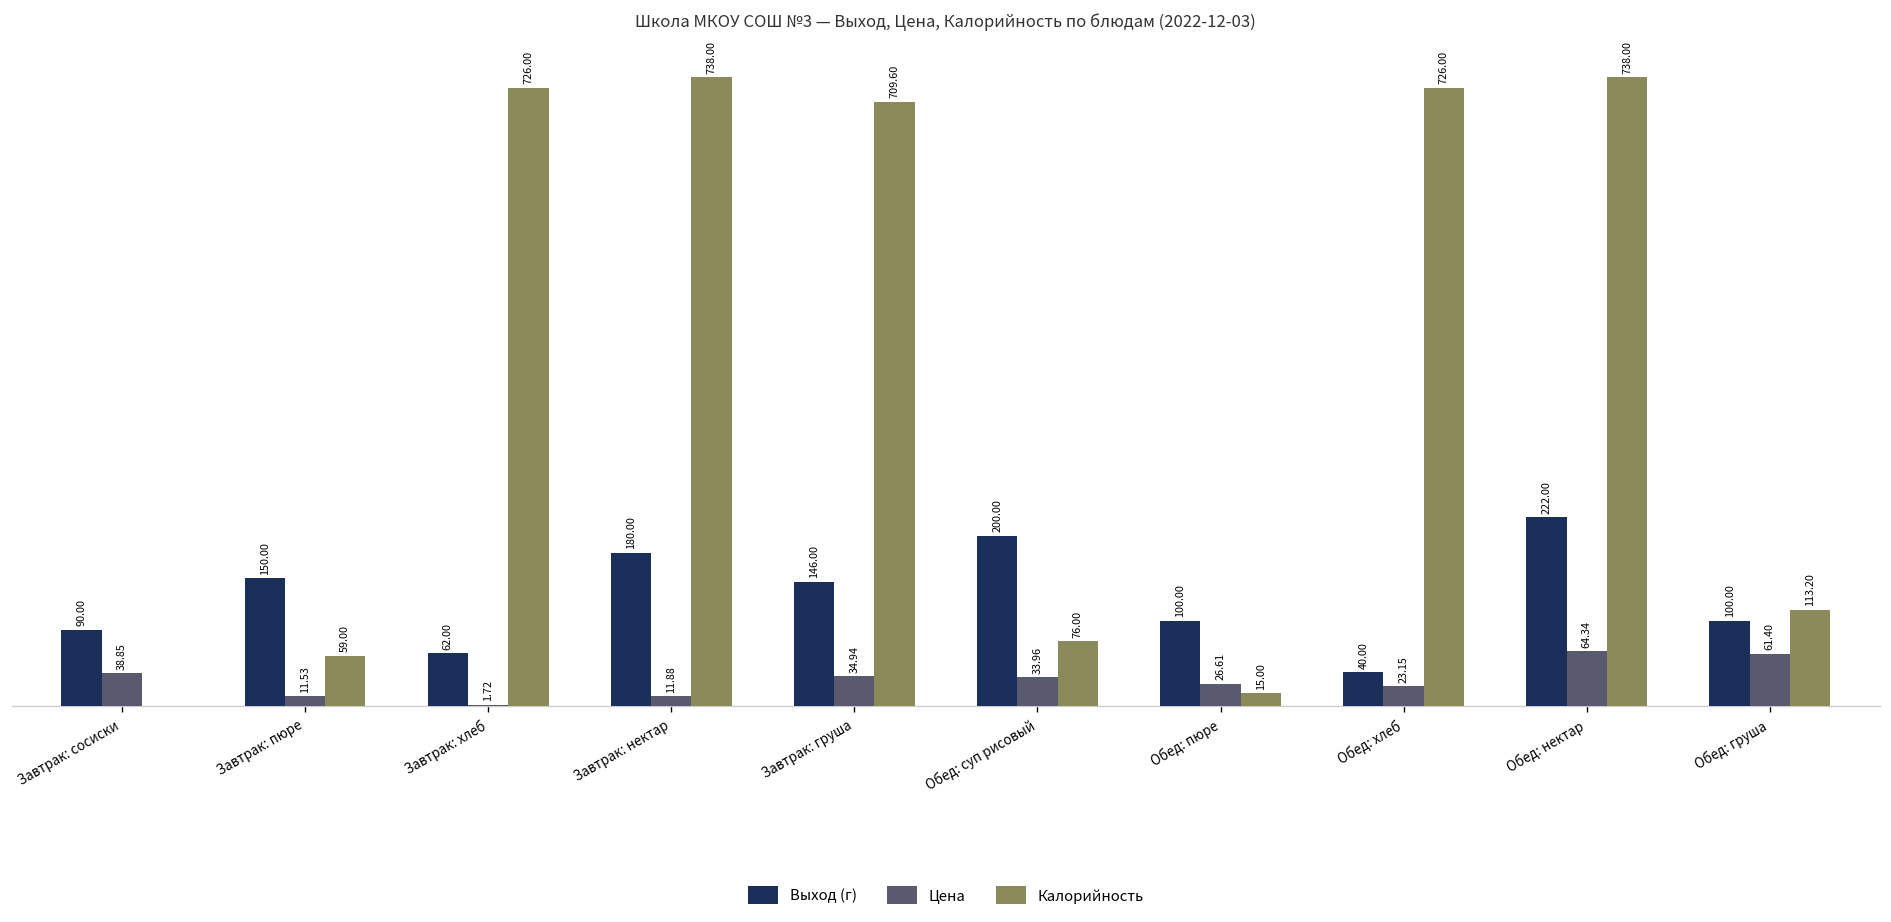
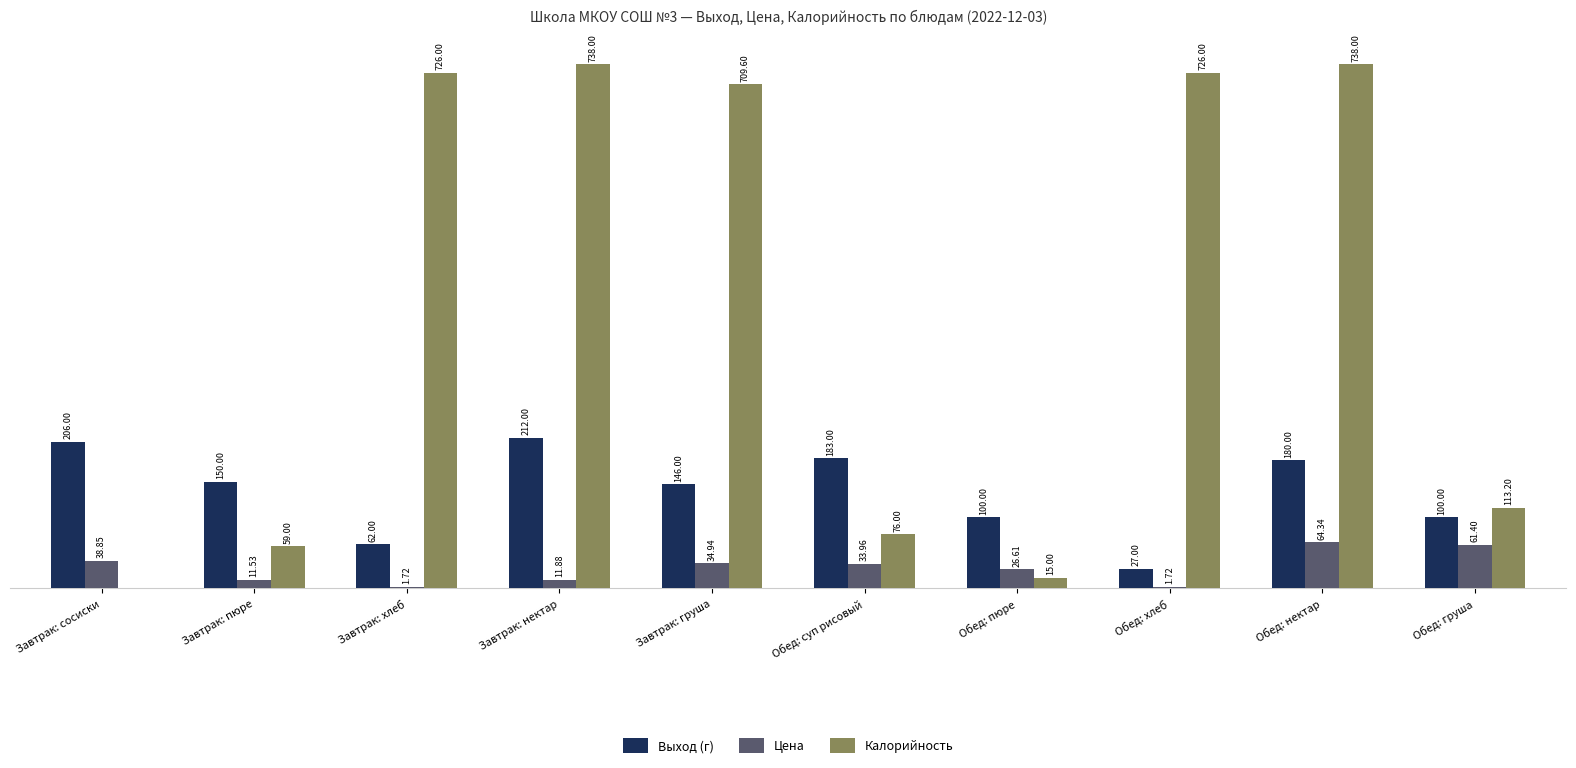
Выход (г), Завтрак: сосиски: 90.00 -> 206.00
Выход (г), Завтрак: нектар: 180.00 -> 212.00
Выход (г), Обед: суп рисовый: 200.00 -> 183.00
Выход (г), Обед: хлеб: 40.00 -> 27.00
Цена, Обед: хлеб: 23.15 -> 1.72
Выход (г), Обед: нектар: 222.00 -> 180.00
